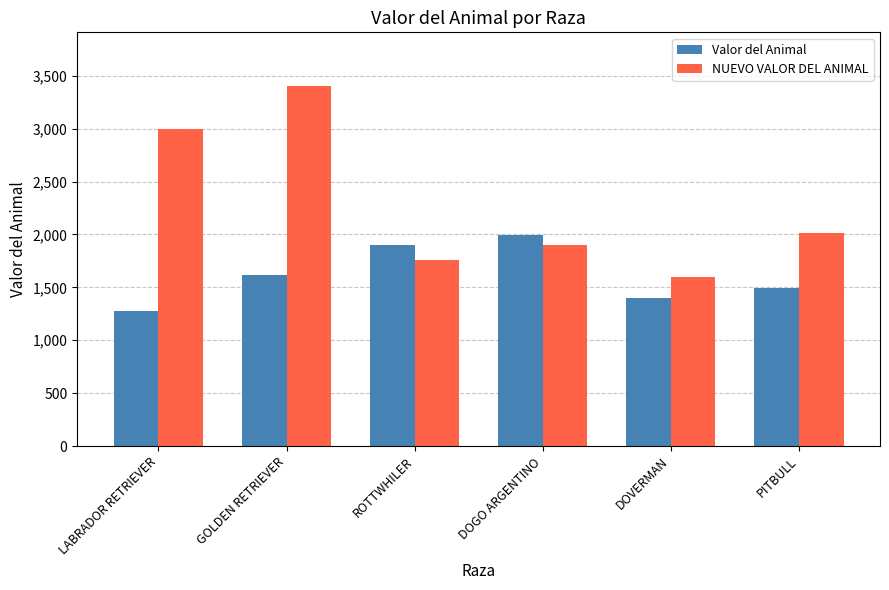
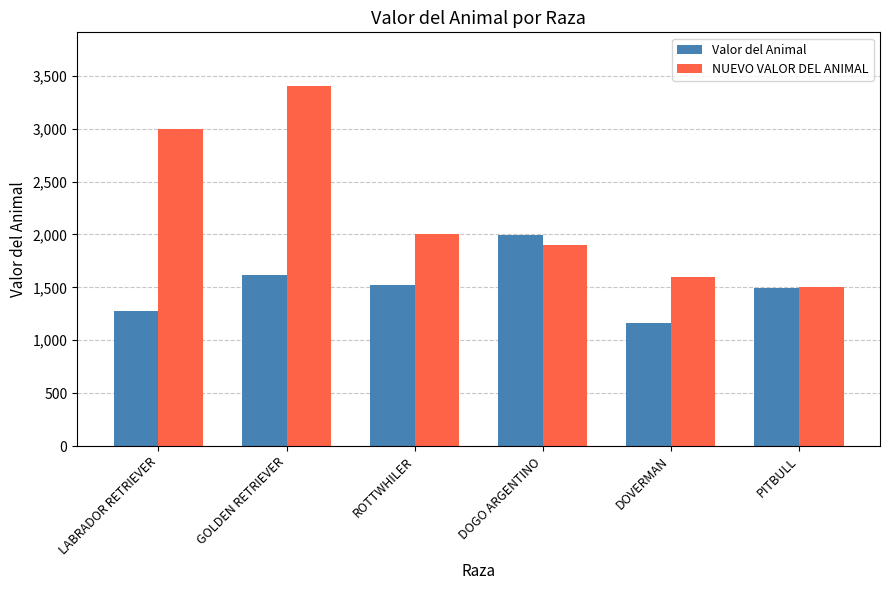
Valor del Animal, ROTTWHILER: 1,900 -> 1,520
NUEVO VALOR DEL ANIMAL, ROTTWHILER: 1,760 -> 2,000
Valor del Animal, DOVERMAN: 1,400 -> 1,170
NUEVO VALOR DEL ANIMAL, PITBULL: 2,010 -> 1,500
